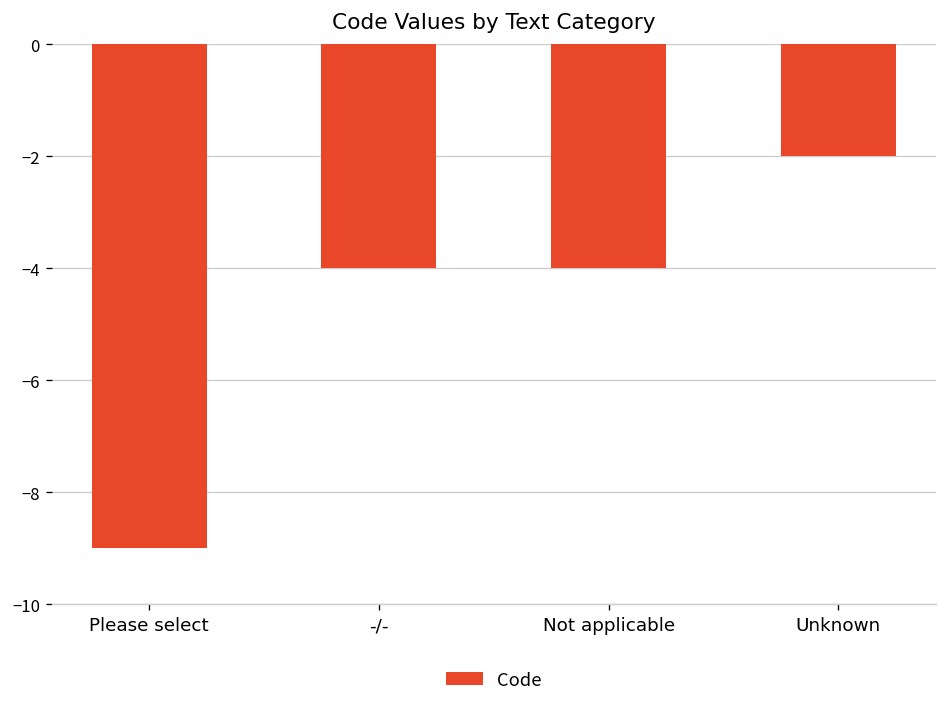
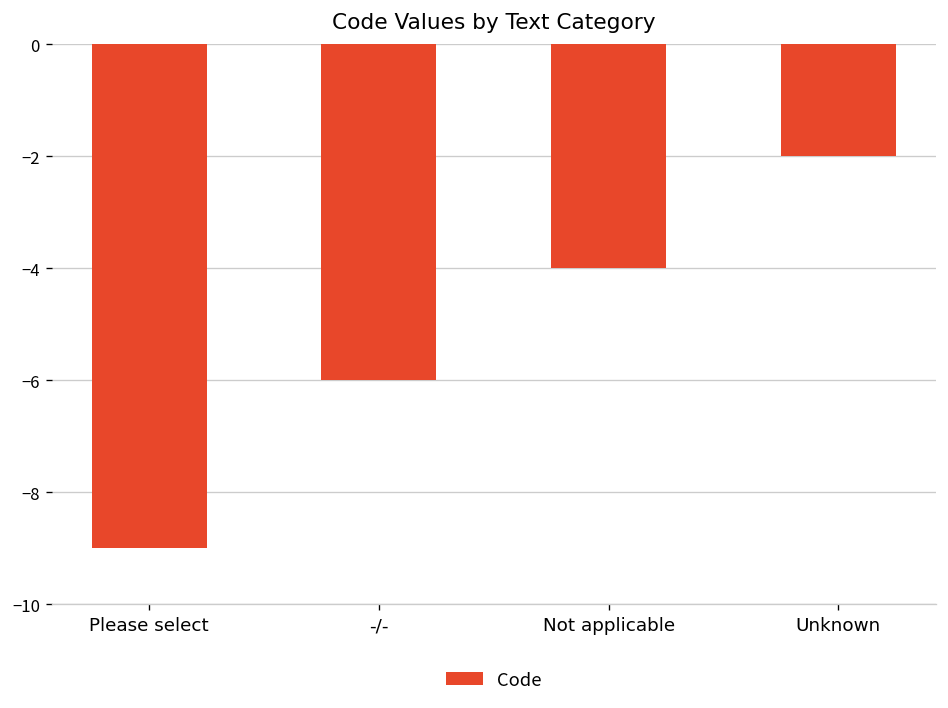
-/-: -4 -> -6
